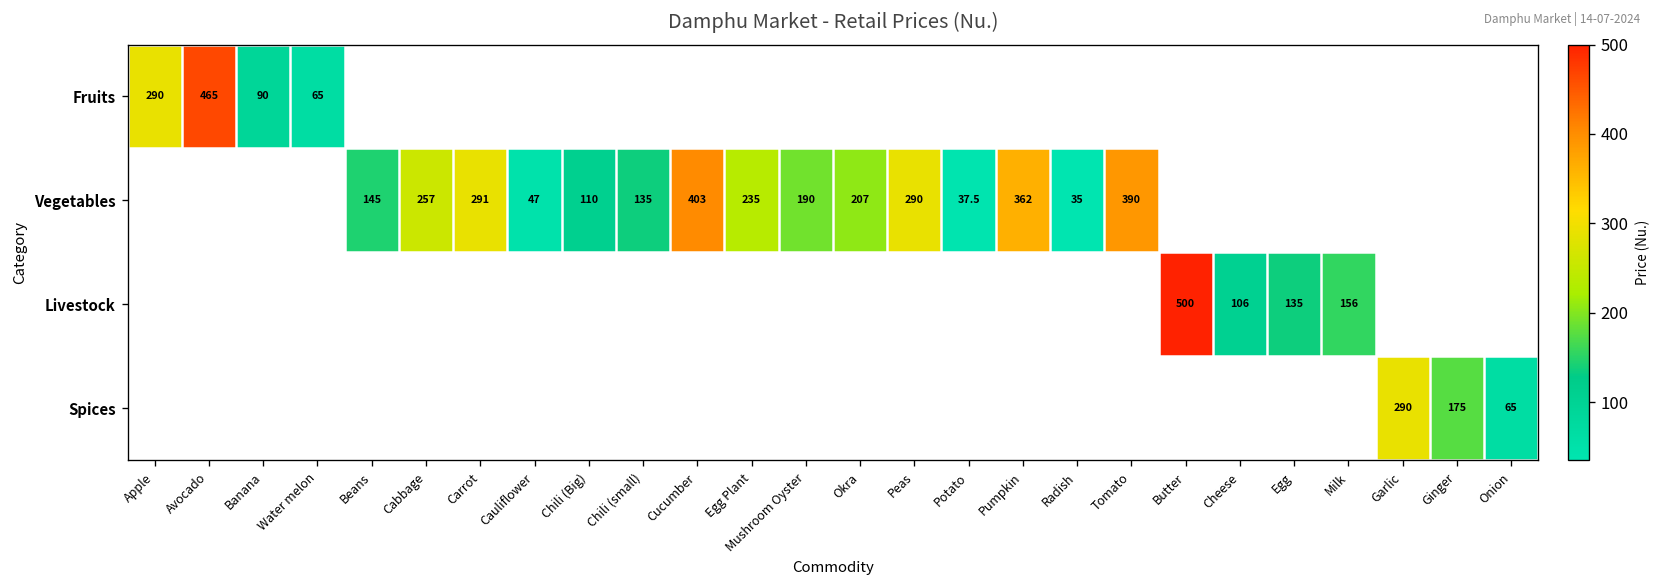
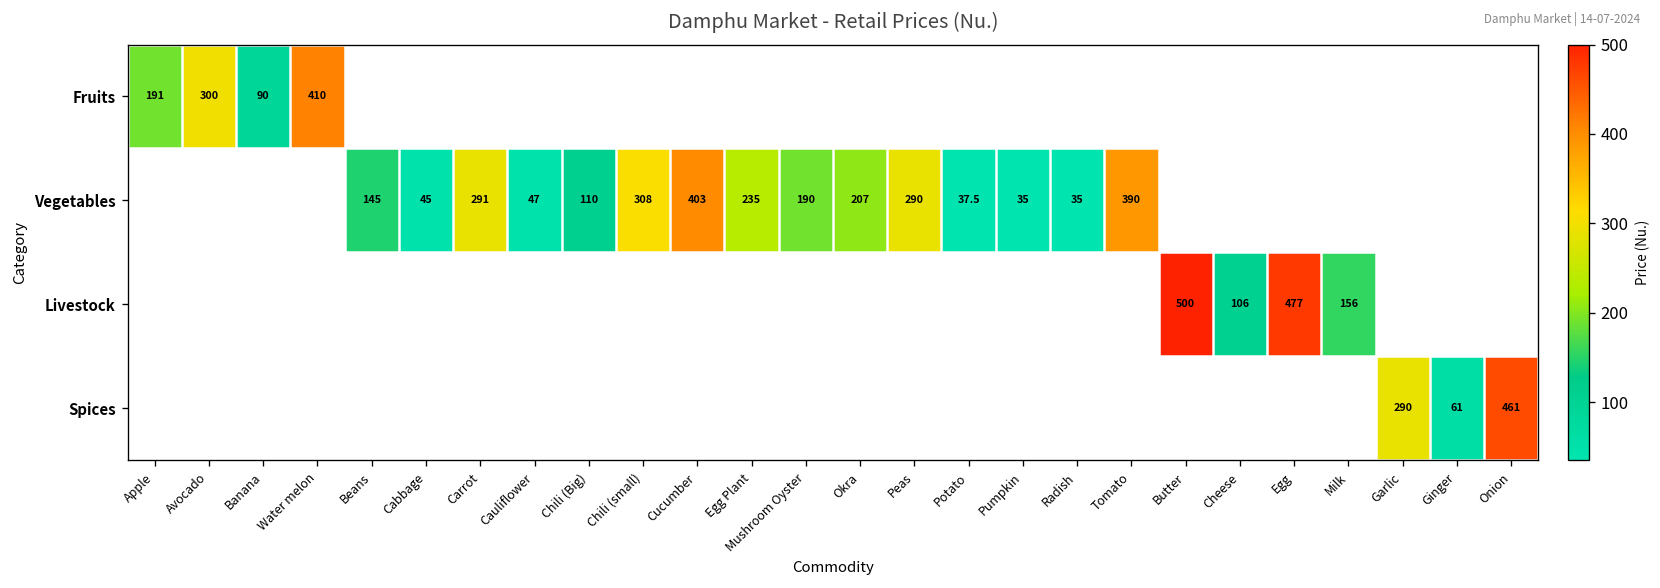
Fruits, Apple: 290 -> 191
Fruits, Avocado: 465 -> 300
Fruits, Water melon: 65 -> 410
Vegetables, Cabbage: 257 -> 45
Vegetables, Chili (small): 135 -> 308
Vegetables, Pumpkin: 362 -> 35
Livestock, Egg: 135 -> 477
Spices, Ginger: 175 -> 61
Spices, Onion: 65 -> 461
